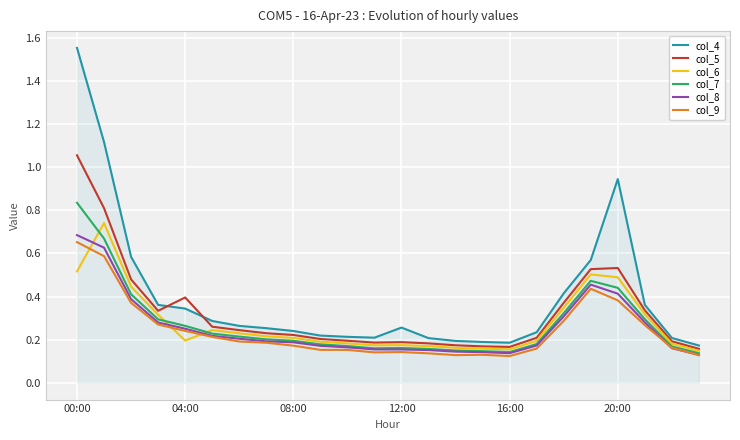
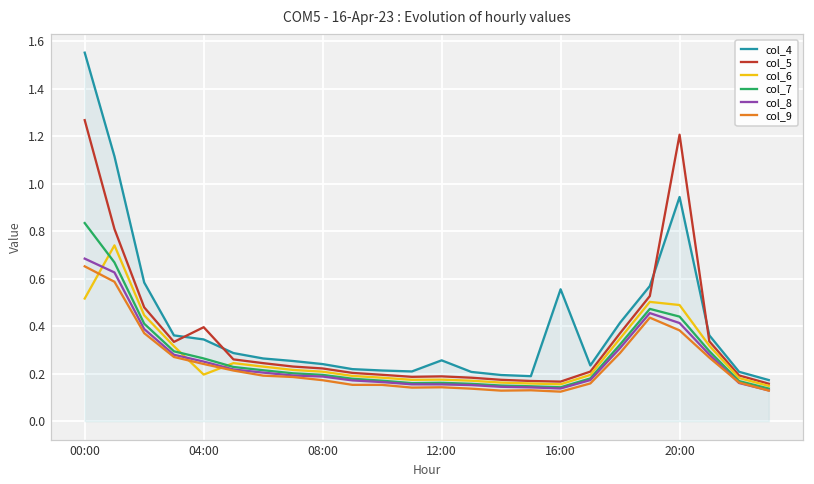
col_5, 00:00: 1.05 -> 1.27
col_4, 16:00: 0.19 -> 0.56
col_5, 20:00: 0.53 -> 1.21
